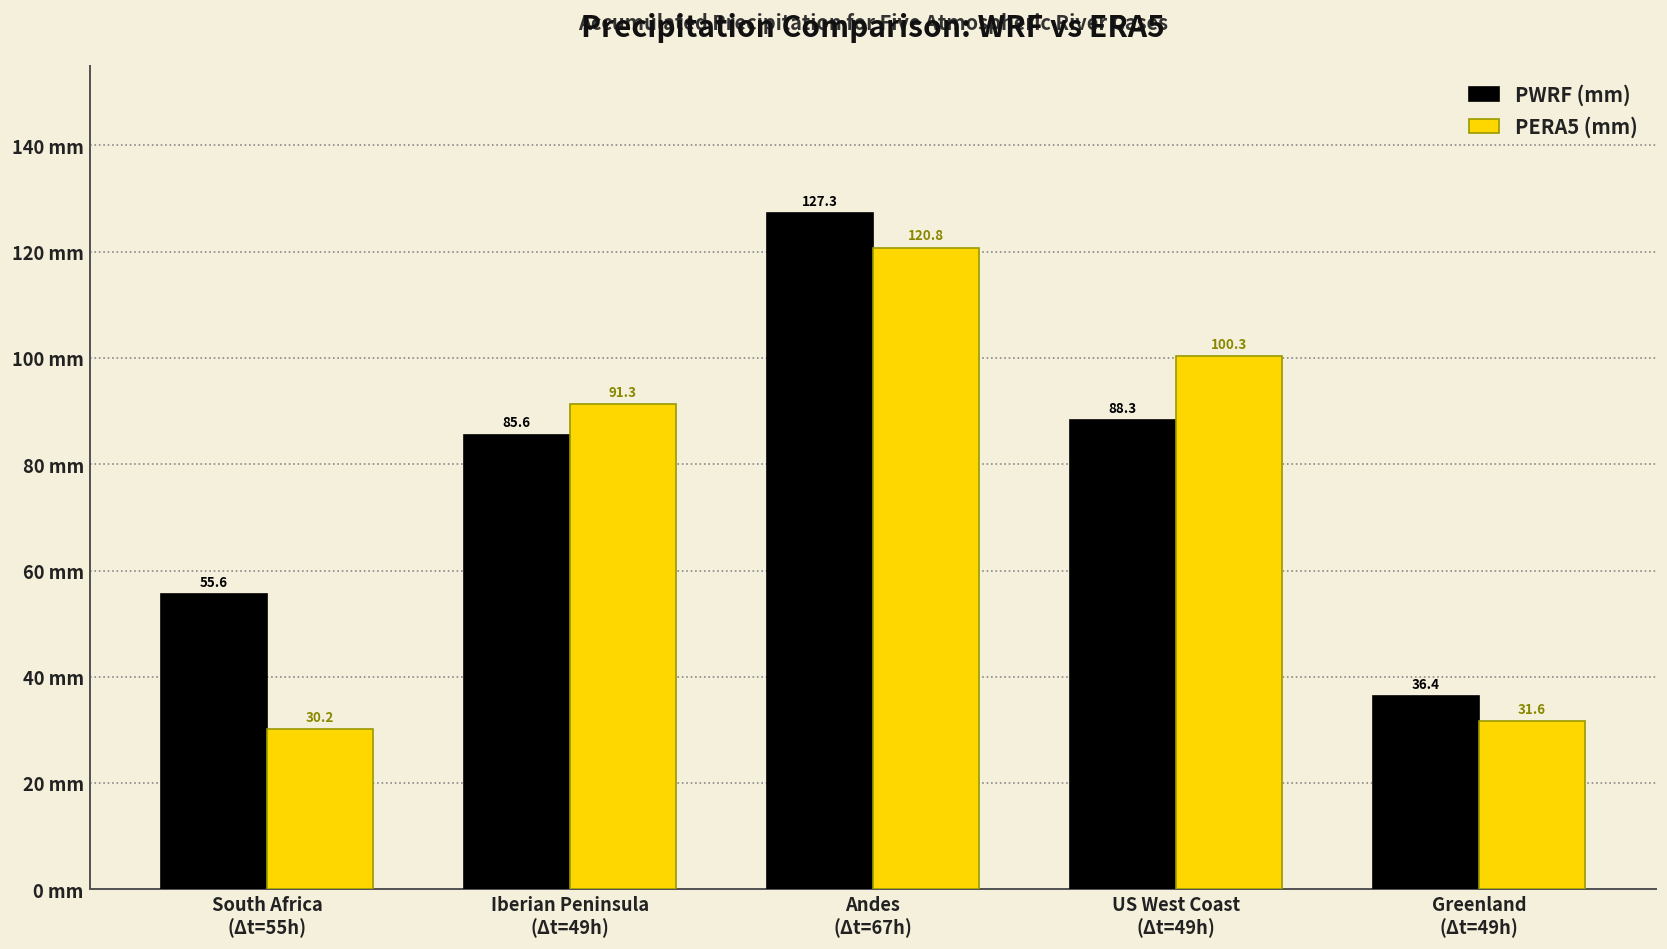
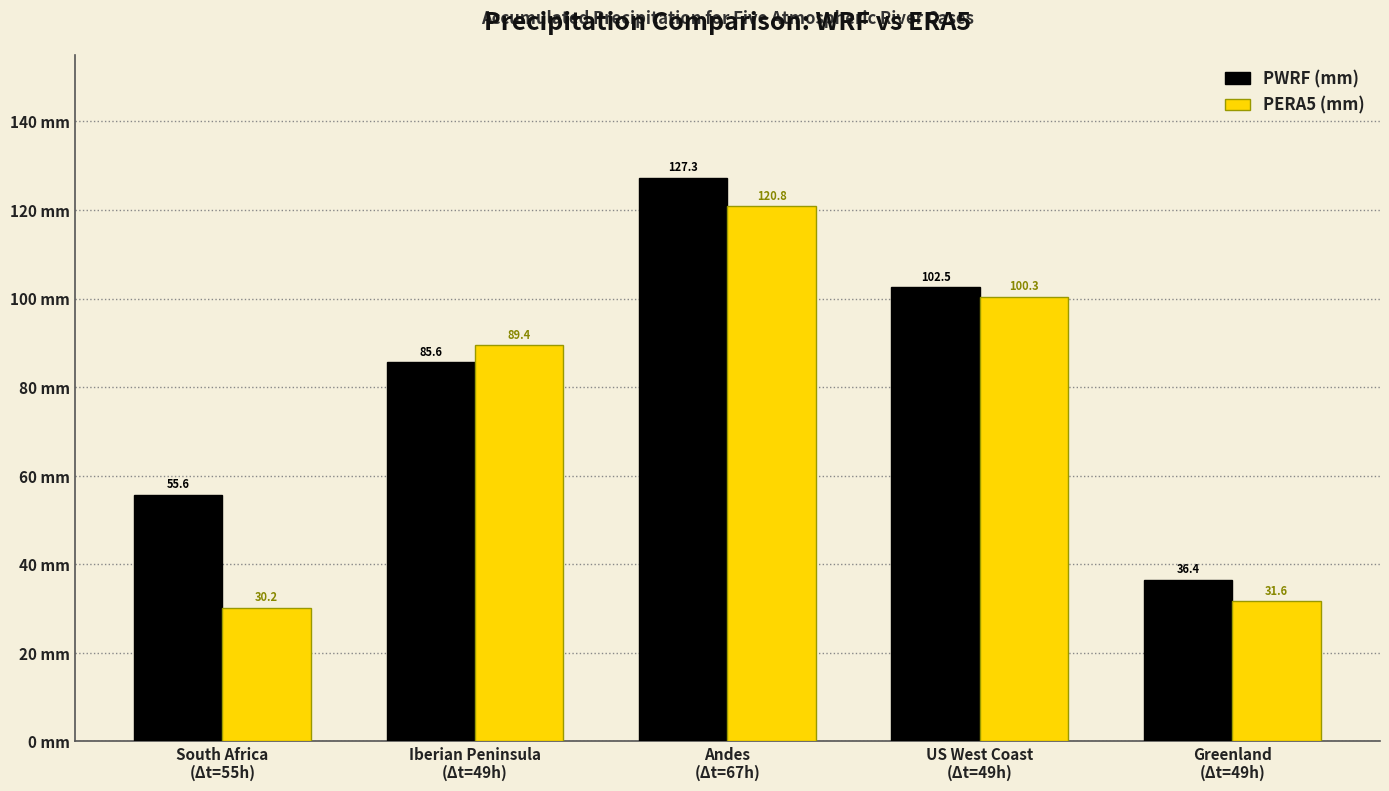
PERA5 (mm), Iberian Peninsula (Δt=49h): 91.3 -> 89.4
PWRF (mm), US West Coast (Δt=49h): 88.3 -> 102.5
